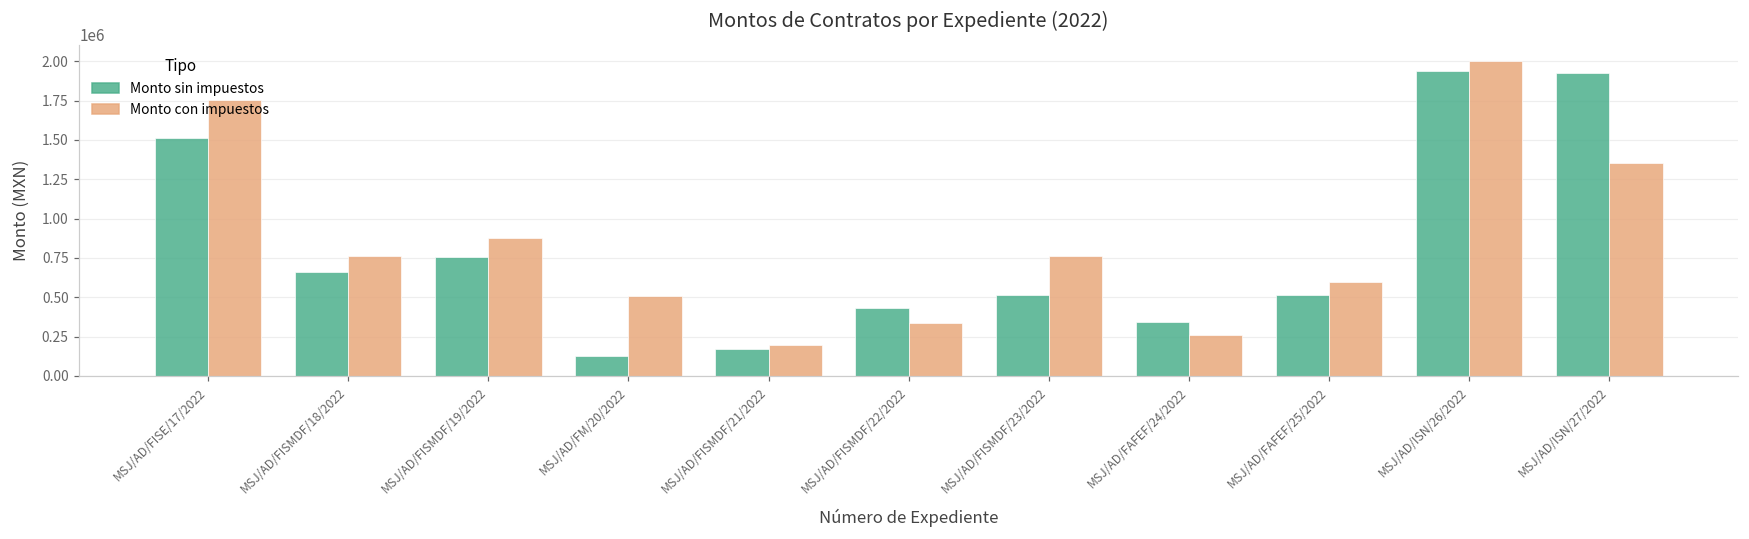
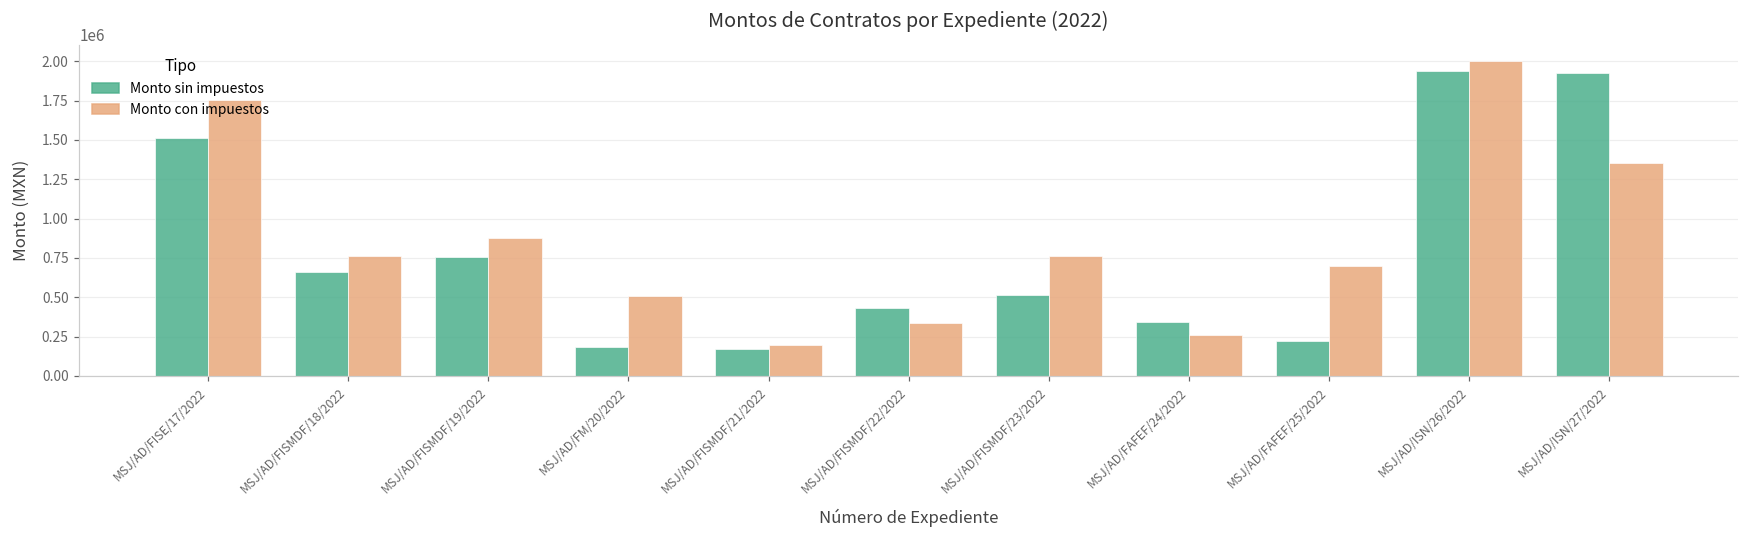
Monto sin impuestos, MSJ/AD/FM/20/2022: 130000 -> 180000
Monto sin impuestos, MSJ/AD/FAFEF/25/2022: 520000 -> 220000
Monto con impuestos, MSJ/AD/FAFEF/25/2022: 600000 -> 700000
